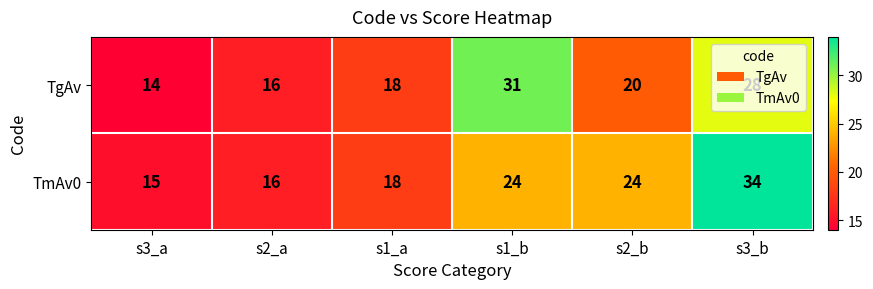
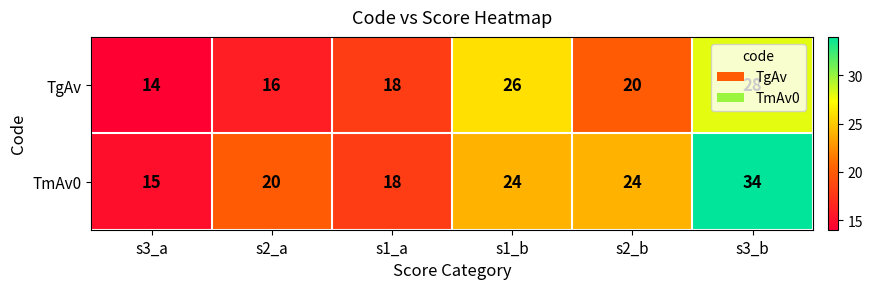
TgAv, s1_b: 31 -> 26
TmAv0, s2_a: 16 -> 20
